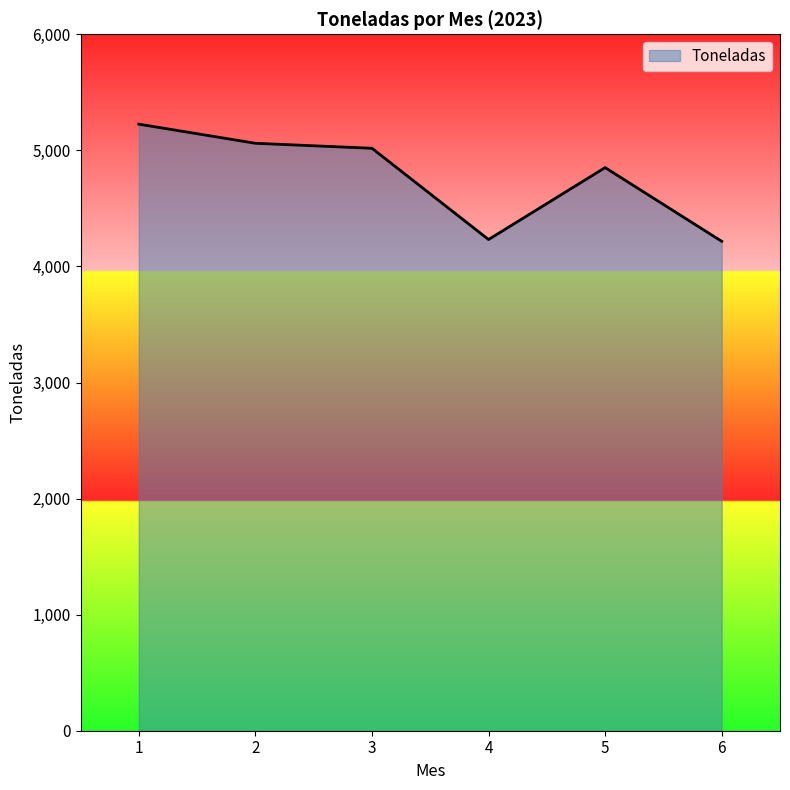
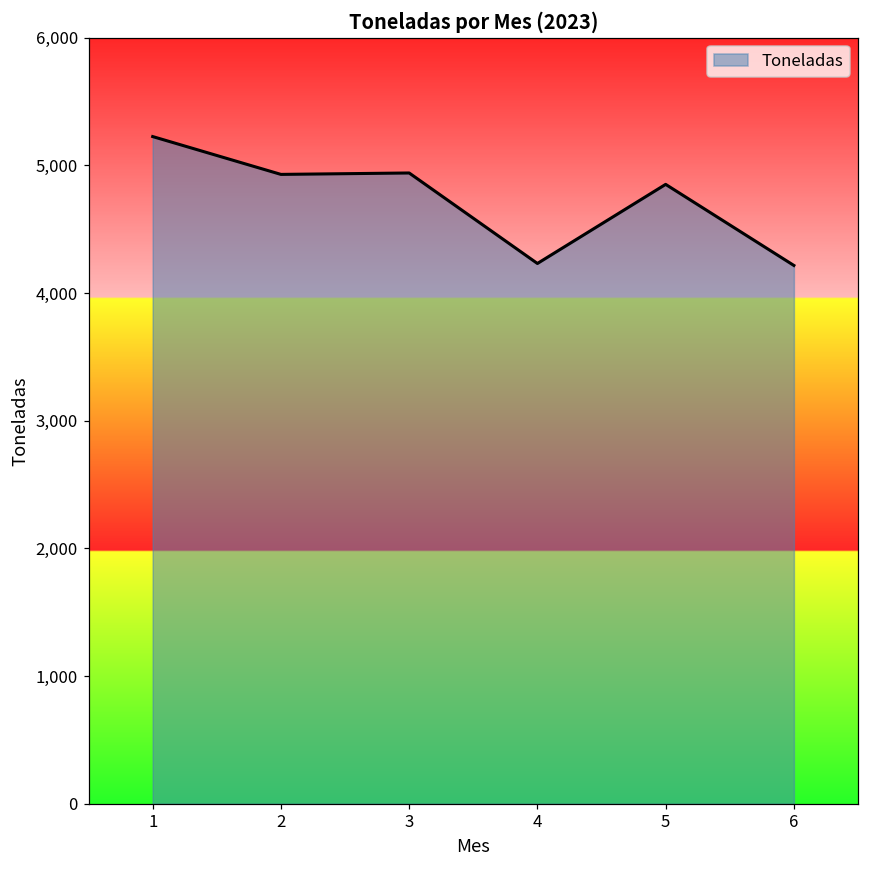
2: 5,060 -> 4,930
3: 5,020 -> 4,940
